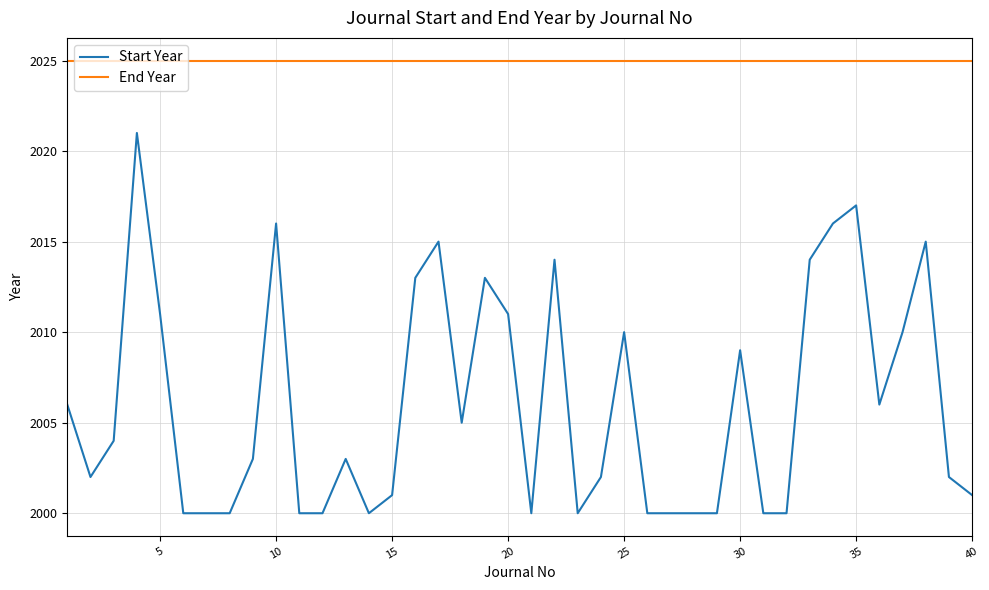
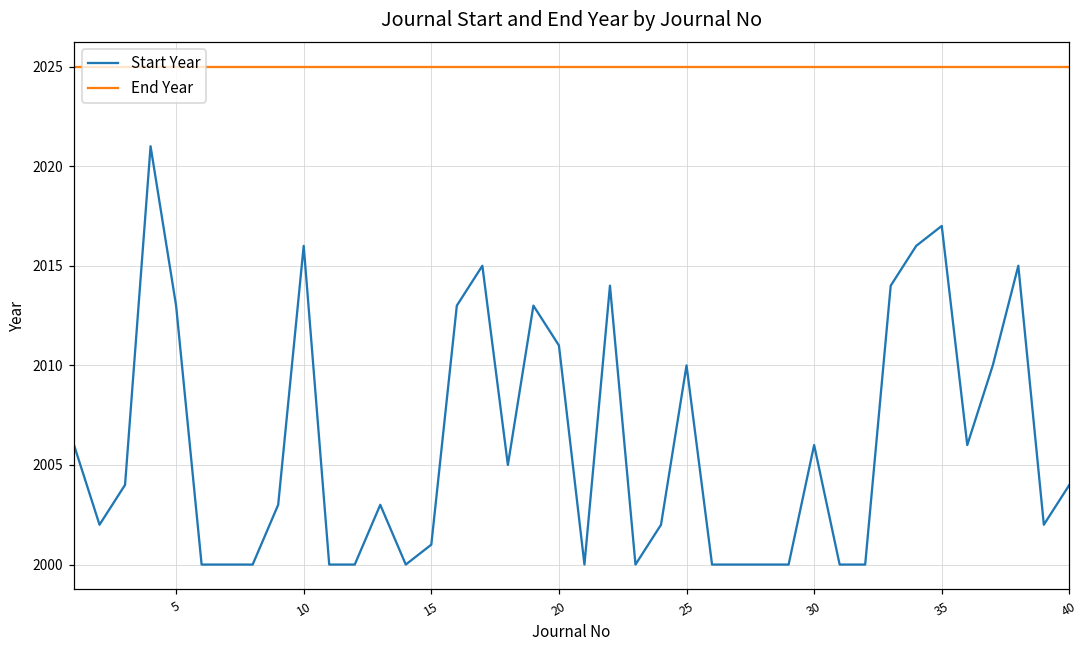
Start Year, 5: 2011 -> 2013
Start Year, 30: 2009 -> 2006
Start Year, 40: 2001 -> 2004
